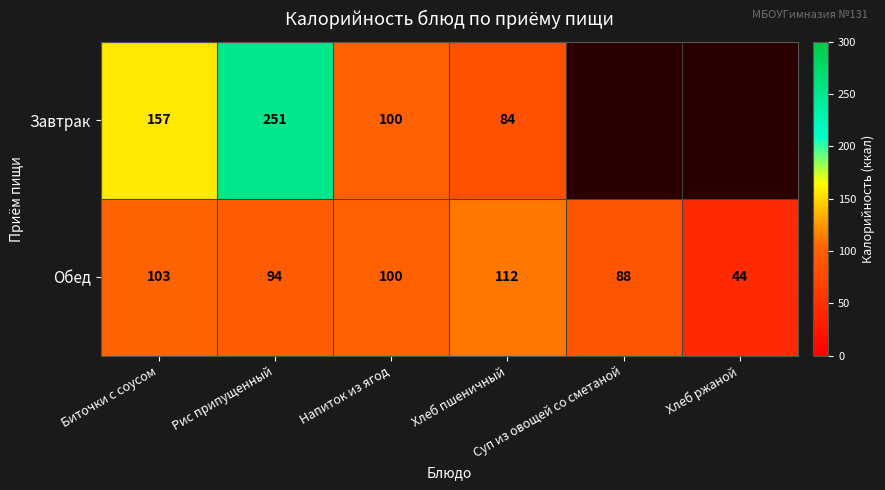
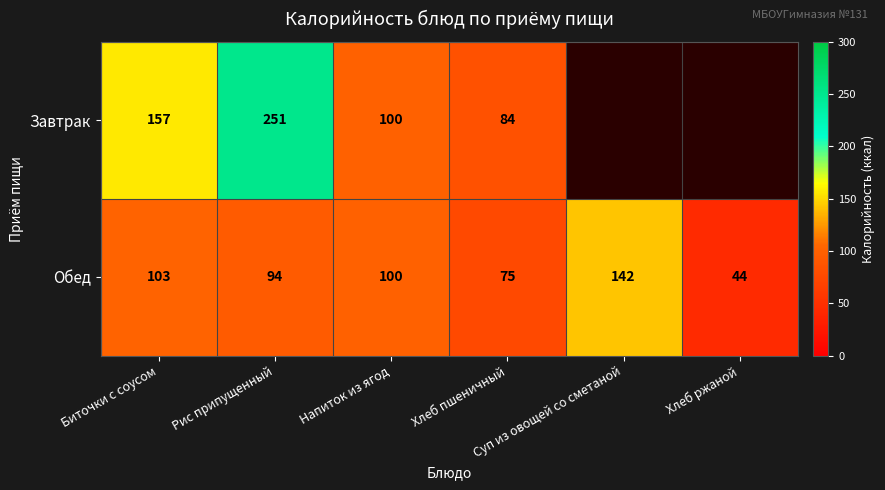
Обед, Хлеб пшеничный: 112 -> 75
Обед, Суп из овощей со сметаной: 88 -> 142
